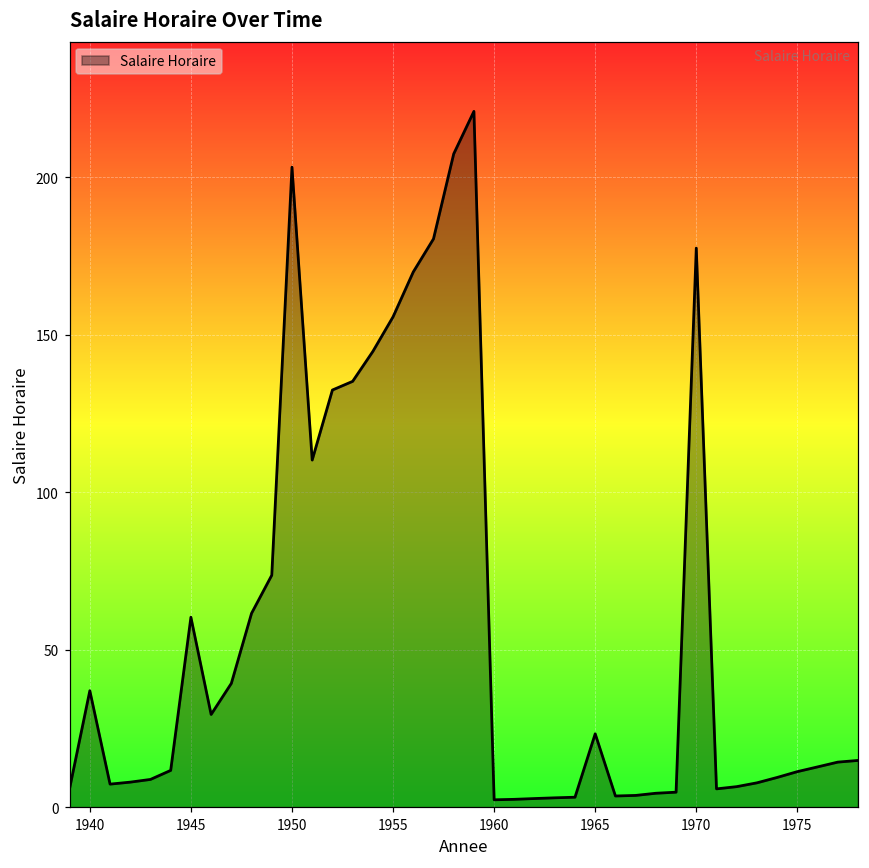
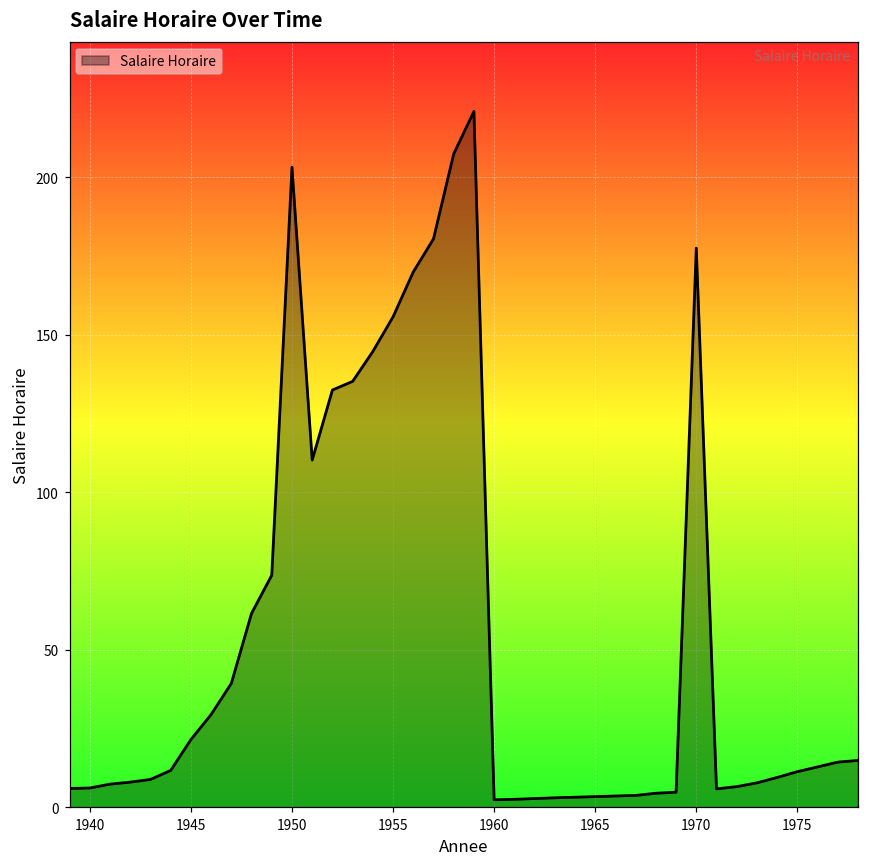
1940: 37 -> 6
1945: 60 -> 21
1965: 23 -> 3
